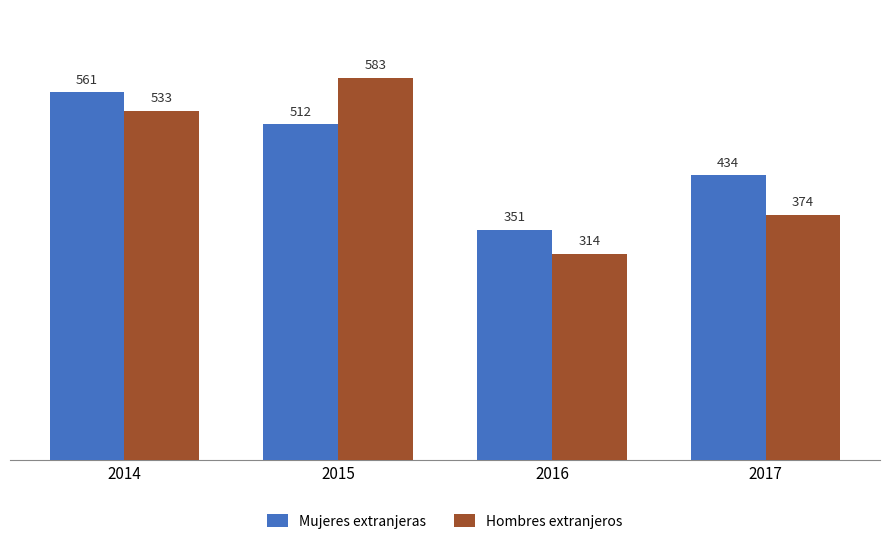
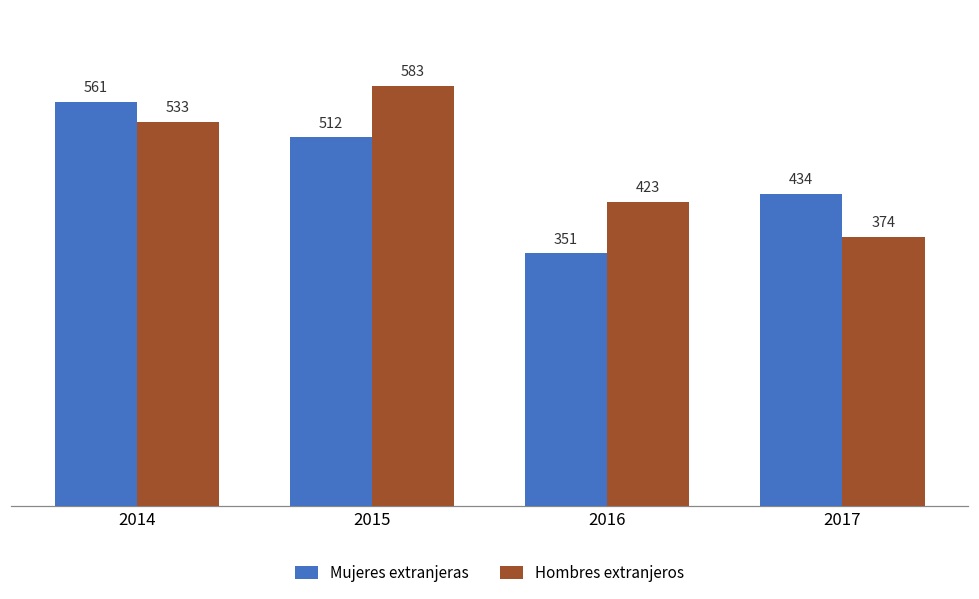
Hombres extranjeros, 2016: 314 -> 423
